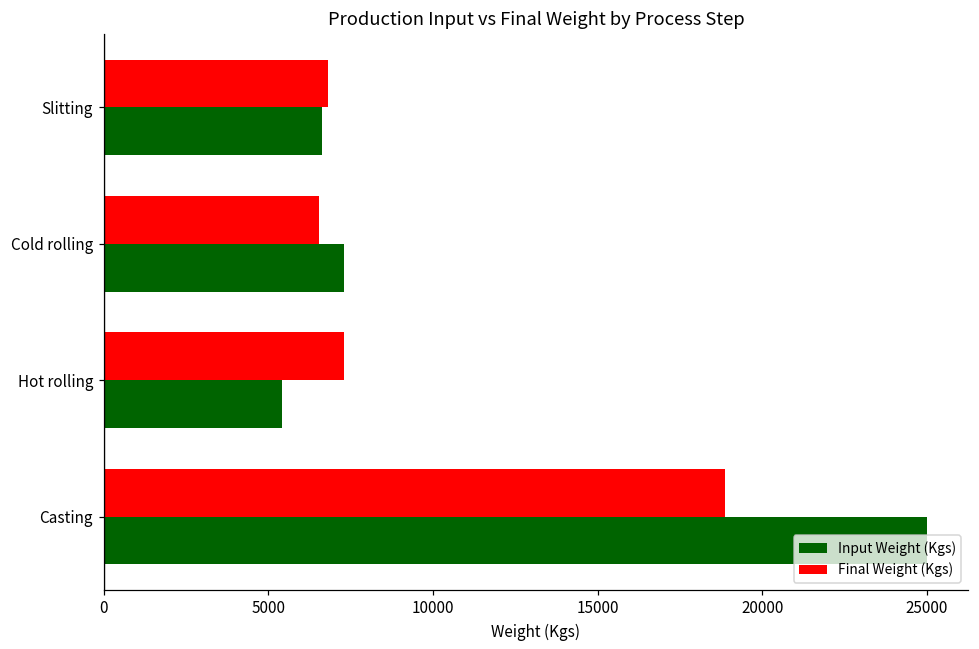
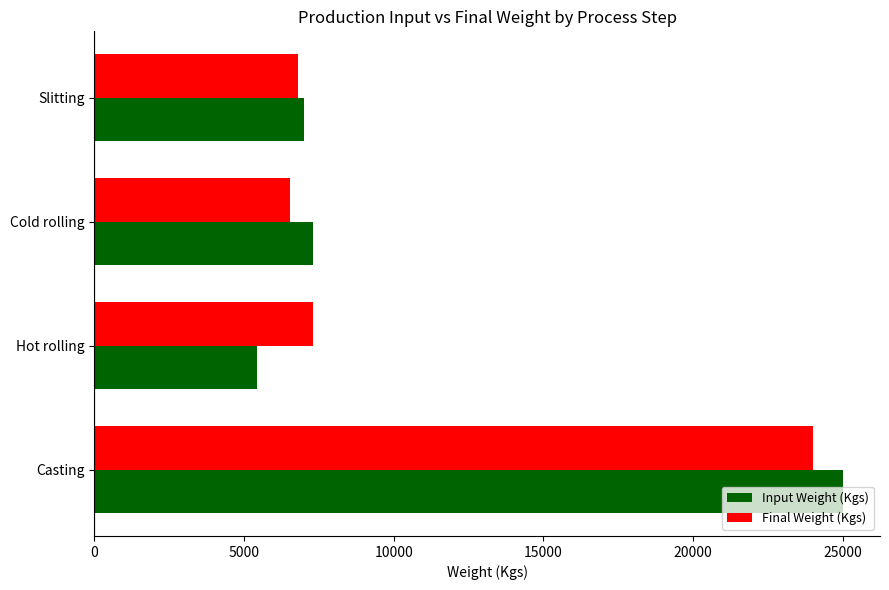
Input Weight (Kgs), Slitting: 6600 -> 7000
Final Weight (Kgs), Casting: 18900 -> 24000
